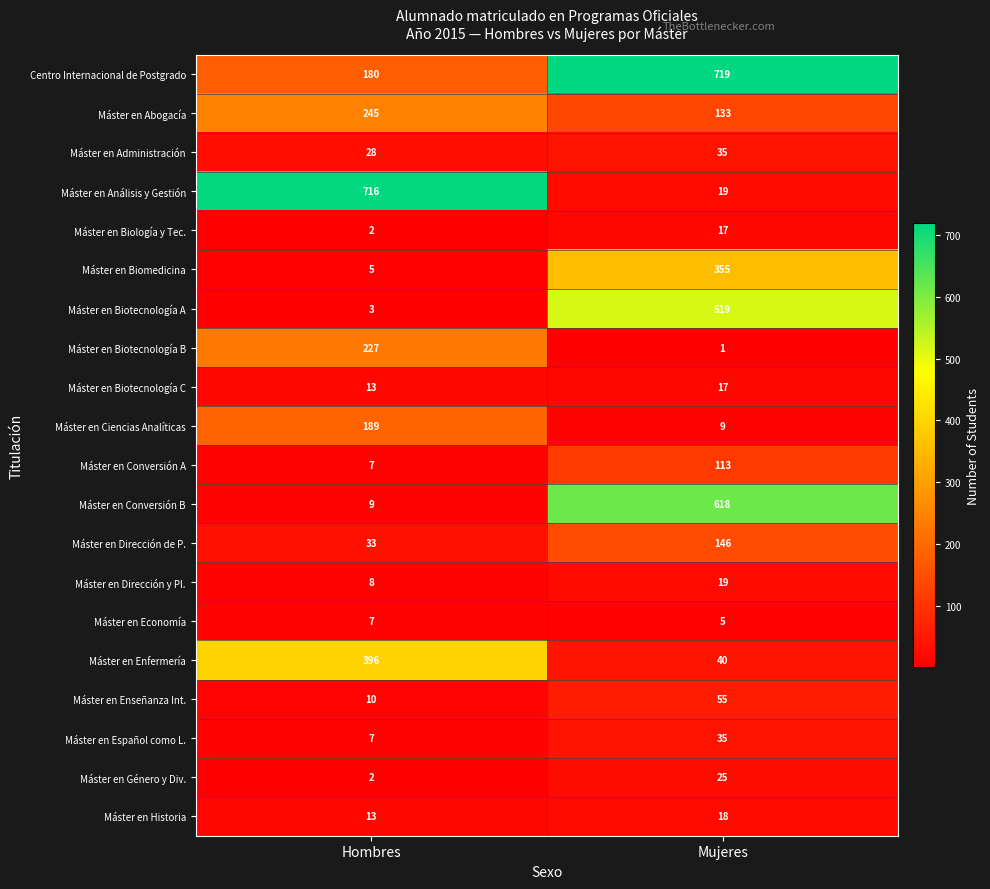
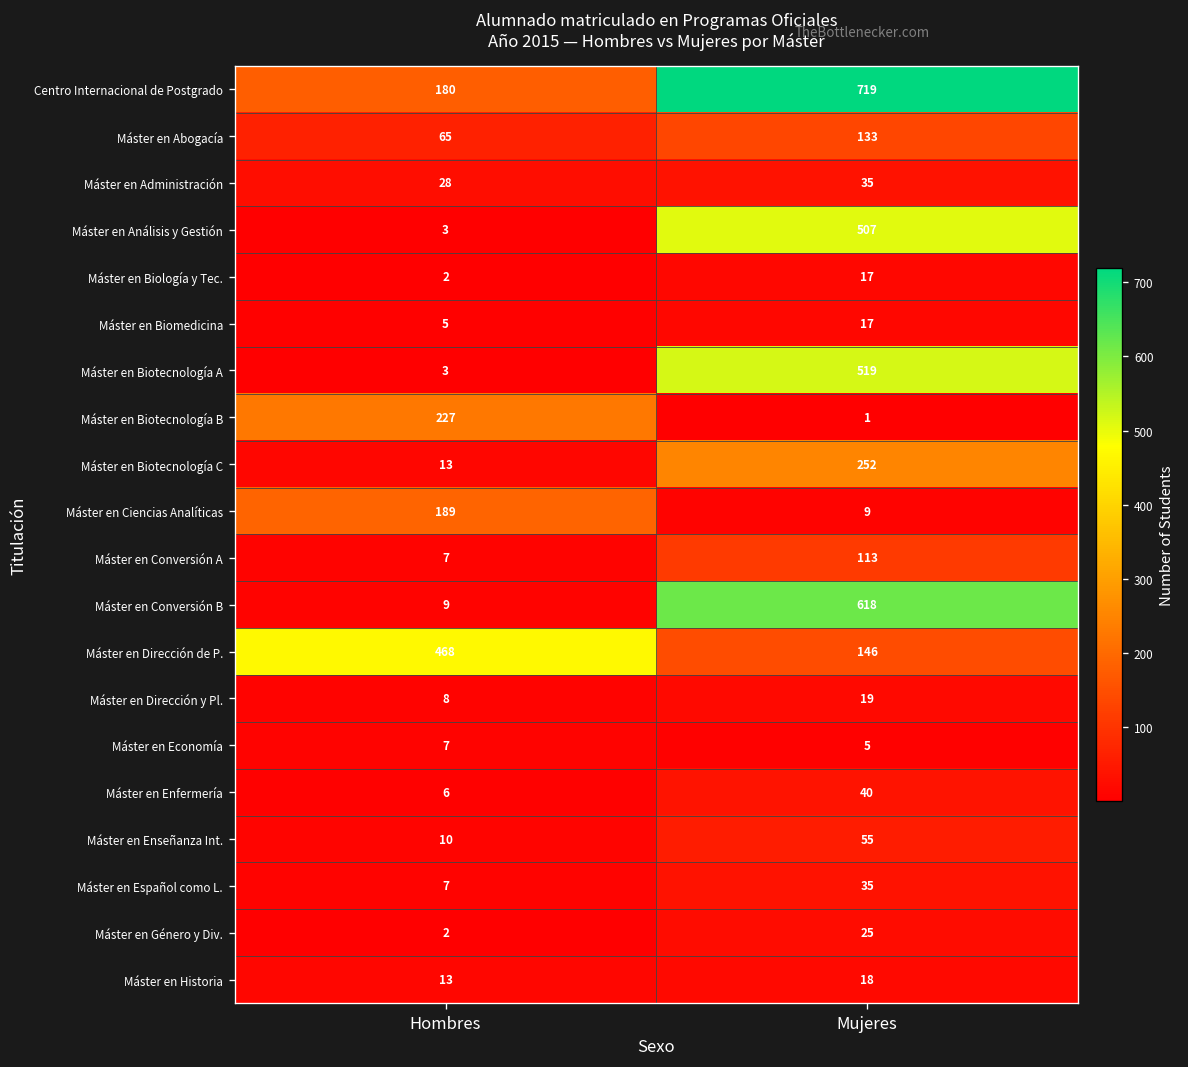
Máster en Abogacía, Hombres: 245 -> 65
Máster en Análisis y Gestión, Hombres: 716 -> 3
Máster en Análisis y Gestión, Mujeres: 19 -> 507
Máster en Biomedicina, Mujeres: 355 -> 17
Máster en Biotecnología C, Mujeres: 17 -> 252
Máster en Dirección de P., Hombres: 33 -> 468
Máster en Enfermería, Hombres: 396 -> 6
